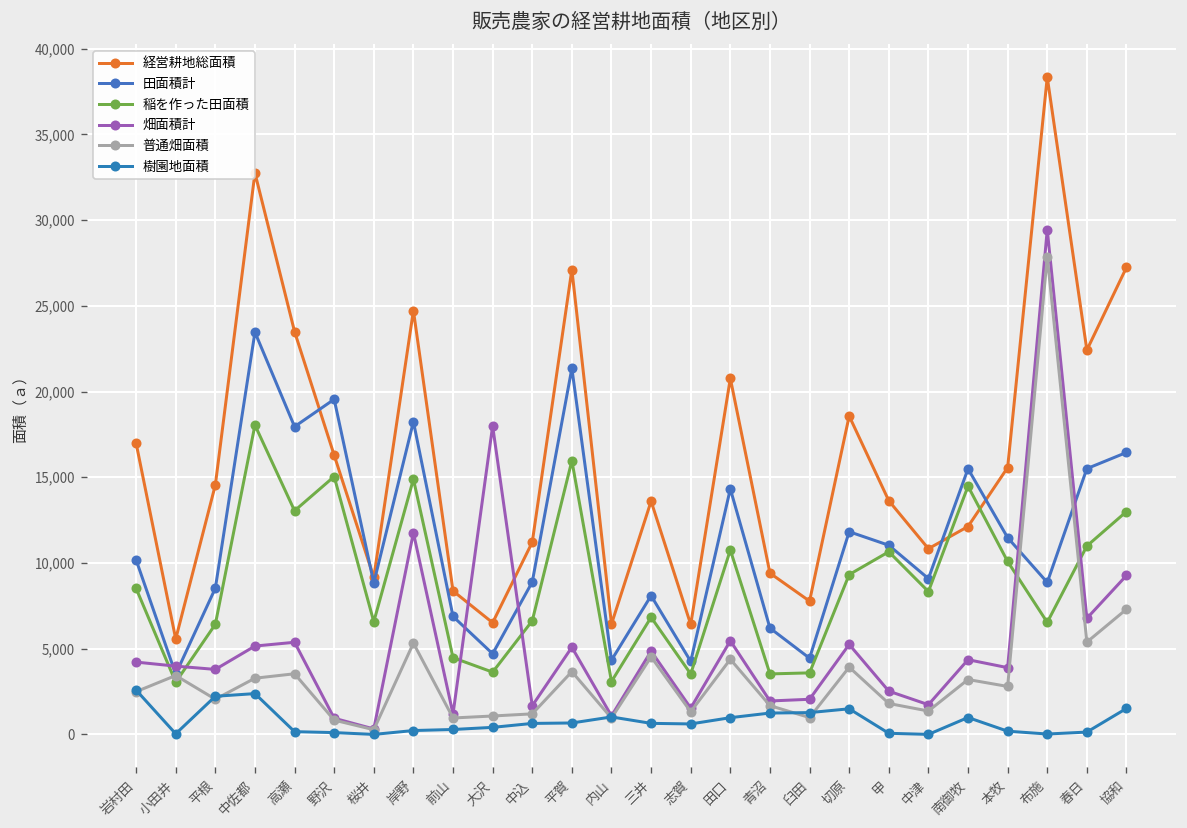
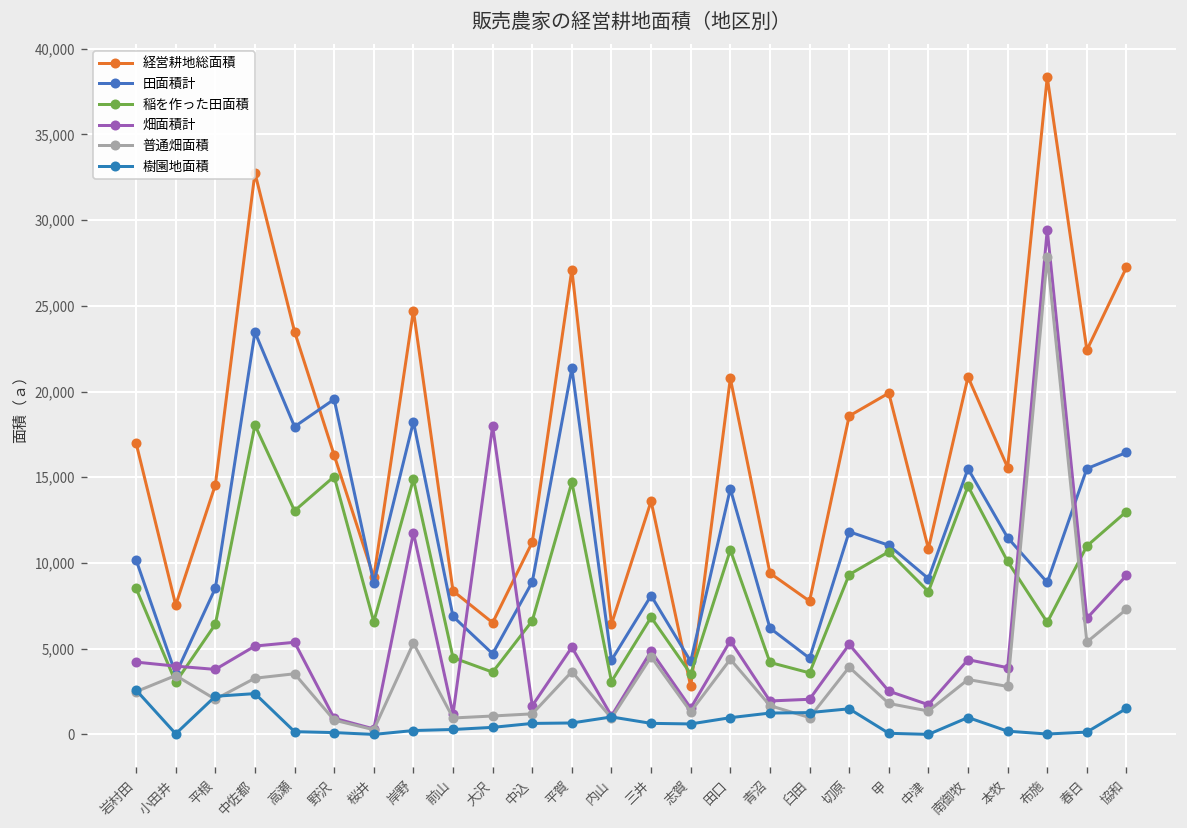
経営耕地総面積, 小田井: 5,600 -> 7,500
稲を作った田面積, 平賀: 16,000 -> 14,700
経営耕地総面積, 志賀: 6,400 -> 2,800
稲を作った田面積, 青沼: 3,500 -> 4,200
経営耕地総面積, 甲: 13,600 -> 19,900
経営耕地総面積, 南御牧: 12,100 -> 20,800
